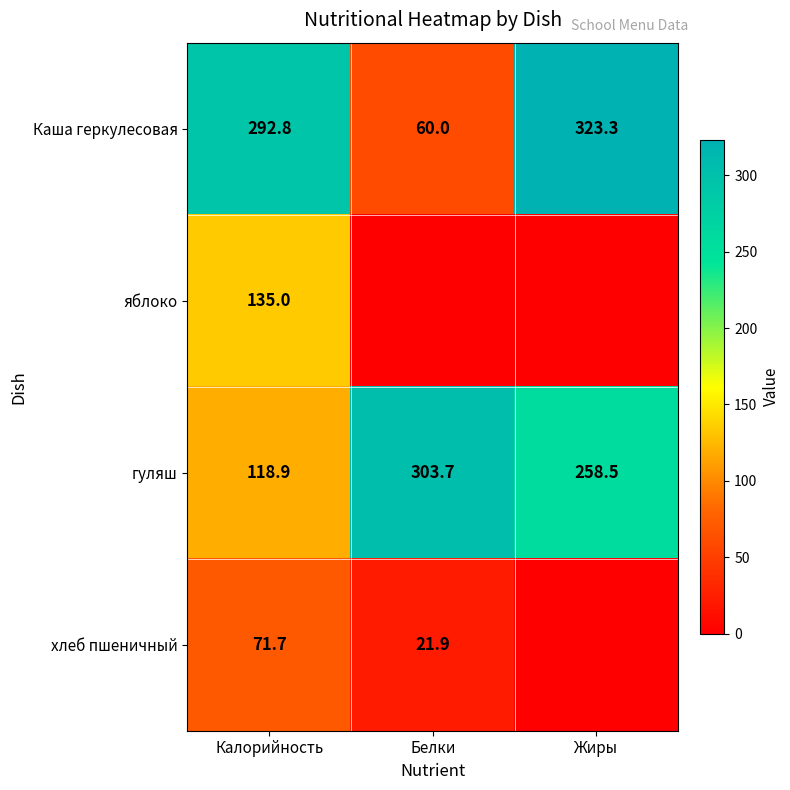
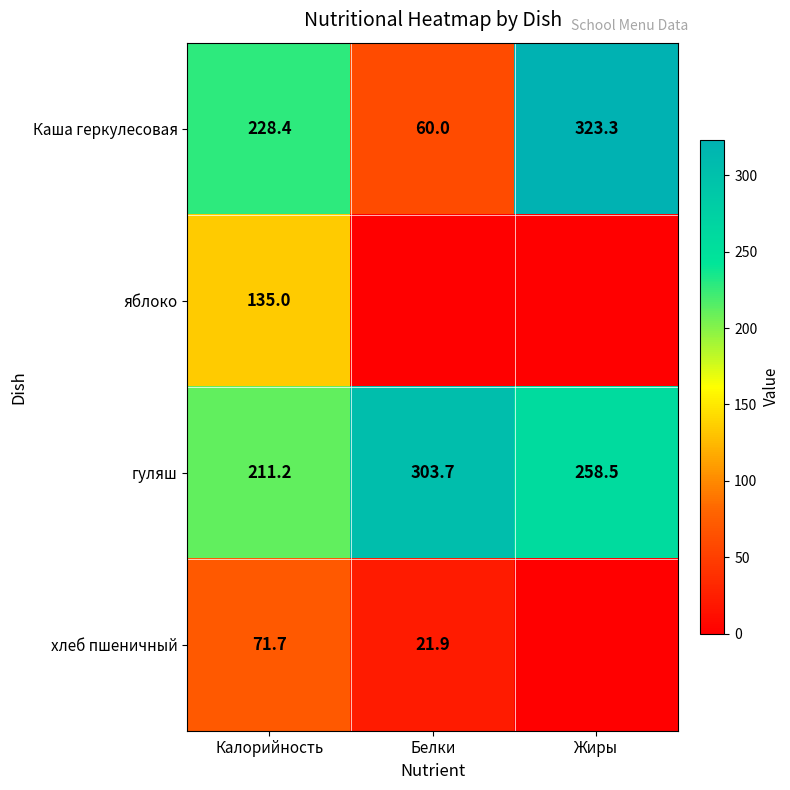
Каша геркулесовая, Калорийность: 292.8 -> 228.4
гуляш, Калорийность: 118.9 -> 211.2
